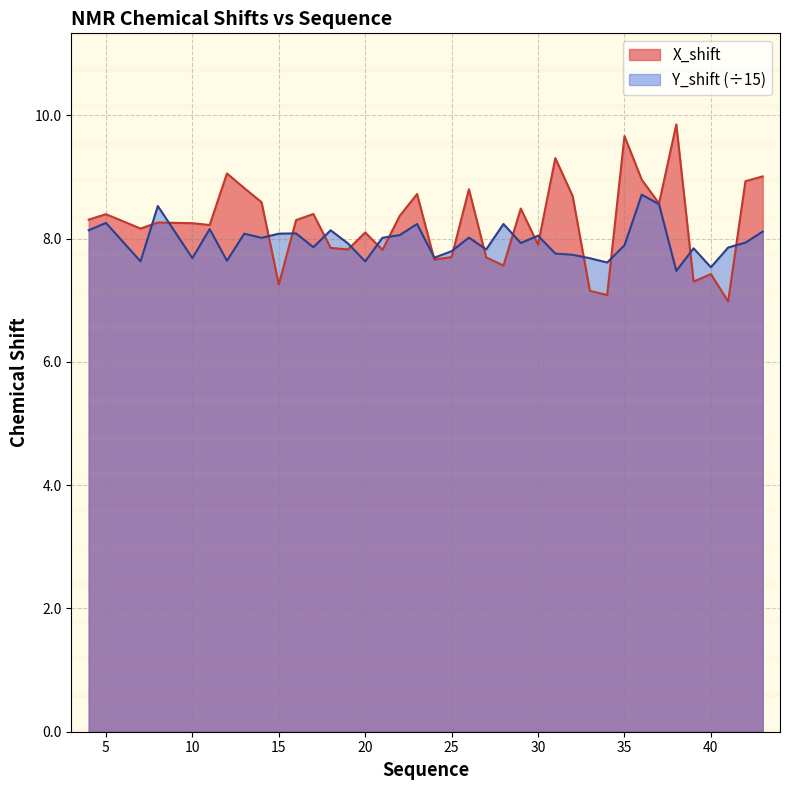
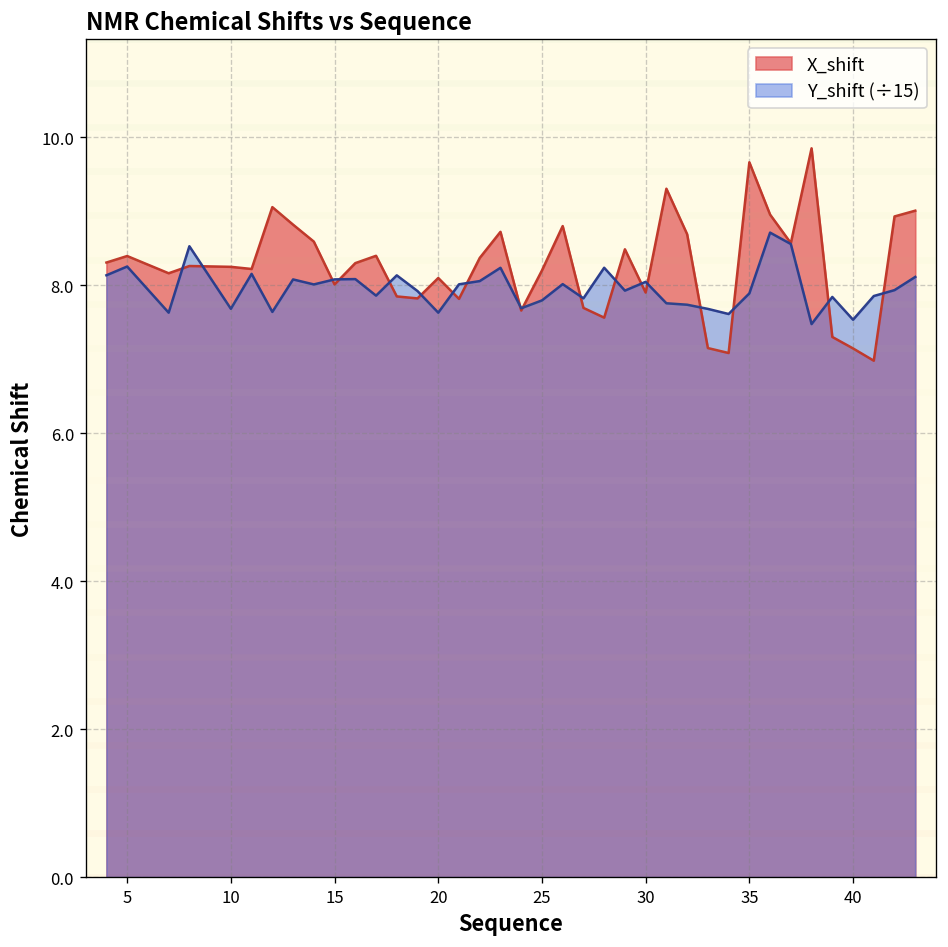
X_shift, 15: 7.3 -> 8.0
X_shift, 25: 7.7 -> 8.2
X_shift, 40: 7.4 -> 7.1
